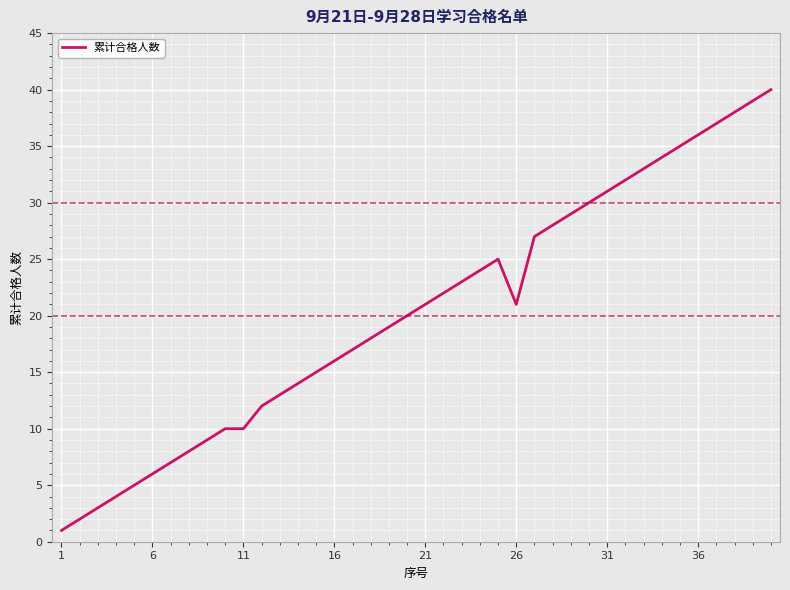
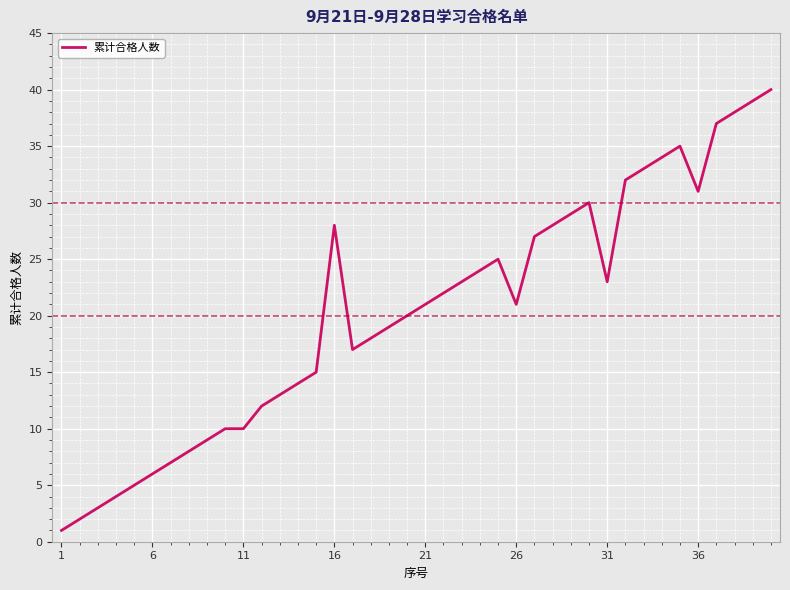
16: 16 -> 28
31: 31 -> 23
36: 36 -> 31
